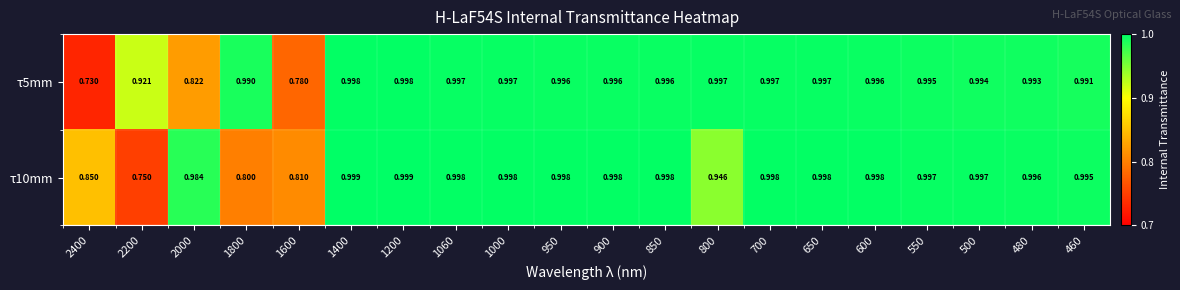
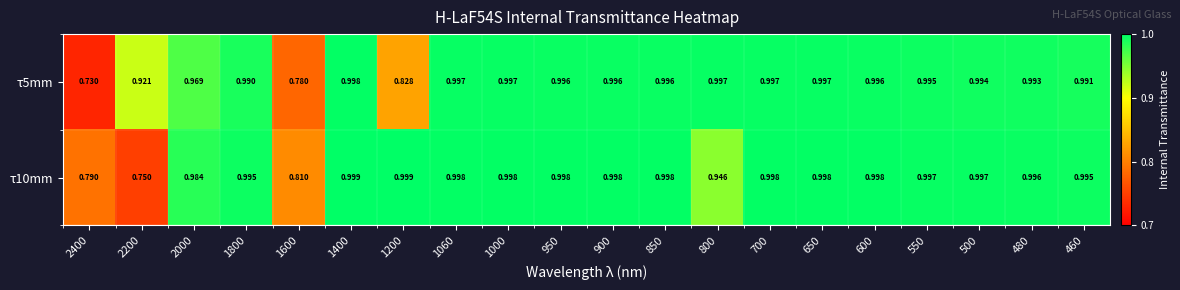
τ5mm, 2000: 0.822 -> 0.969
τ5mm, 1200: 0.998 -> 0.828
τ10mm, 2400: 0.850 -> 0.790
τ10mm, 1800: 0.800 -> 0.995
